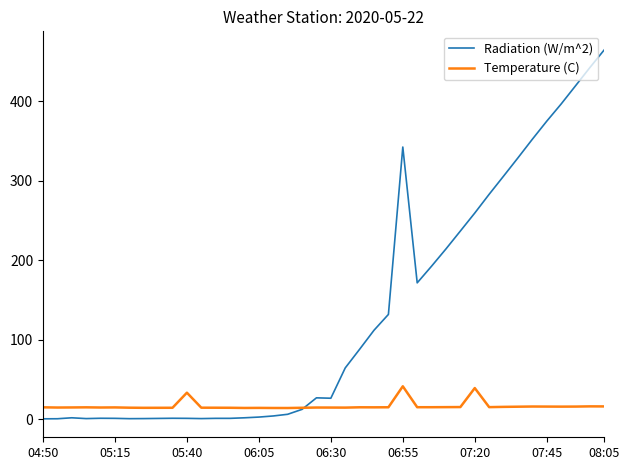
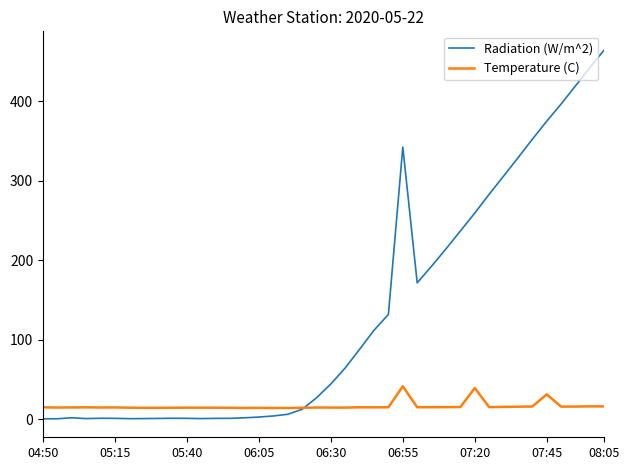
Temperature (C), 05:40: 30 -> 10
Radiation (W/m^2), 06:30: 30 -> 40
Temperature (C), 07:45: 20 -> 30
